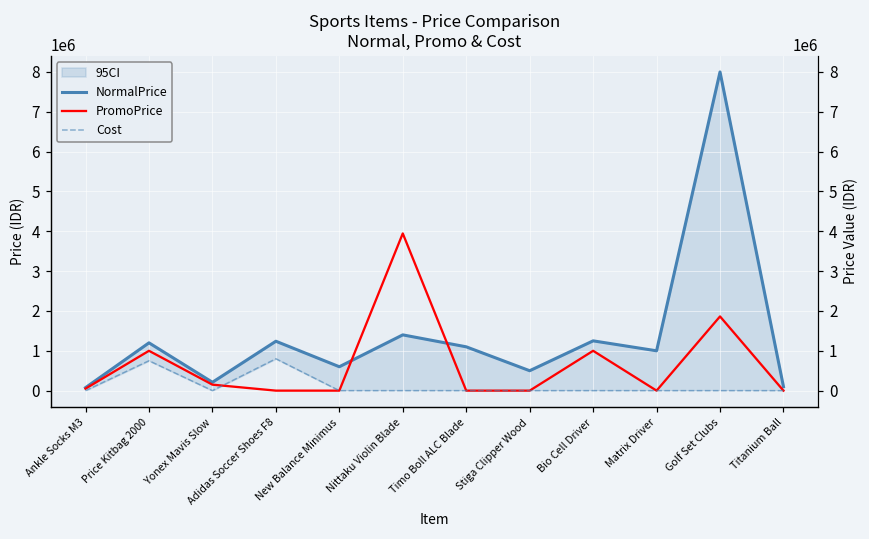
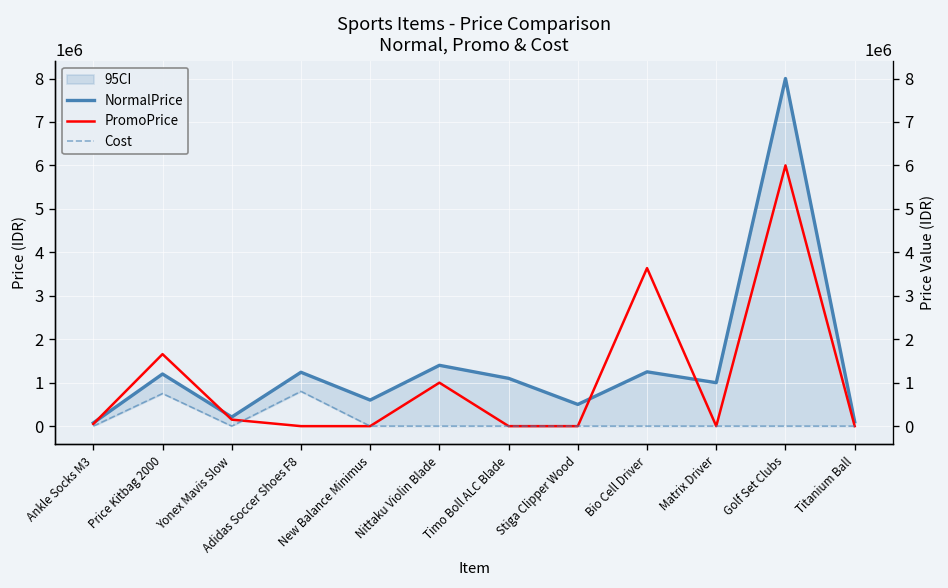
PromoPrice, Price Kitbag 2000: 1000000 -> 1700000
PromoPrice, Nittaku Violin Blade: 3900000 -> 1000000
PromoPrice, Bio Cell Driver: 1000000 -> 3600000
PromoPrice, Golf Set Clubs: 1900000 -> 6000000
